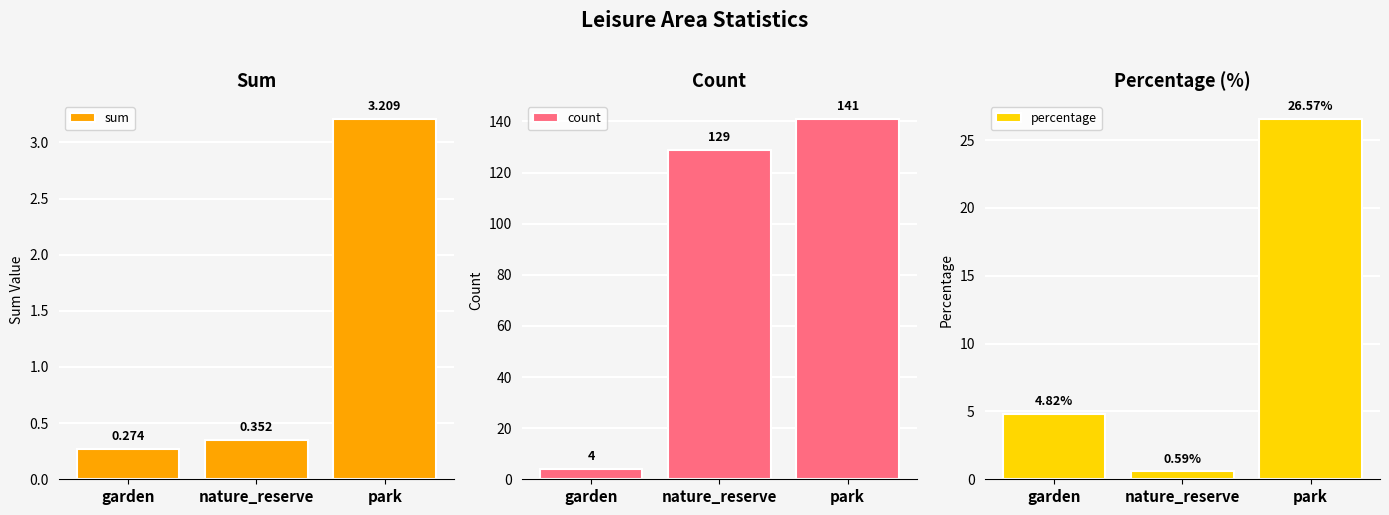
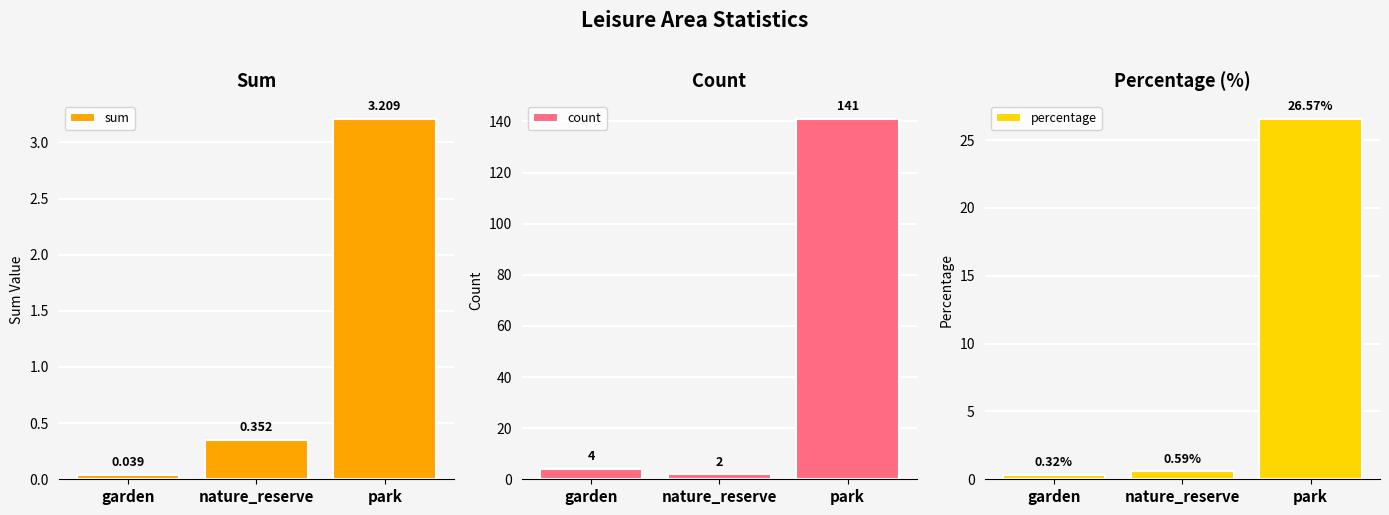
Sum, garden: 0.274 -> 0.039
Count, nature_reserve: 129 -> 2
Percentage (%), garden: 4.82% -> 0.32%
